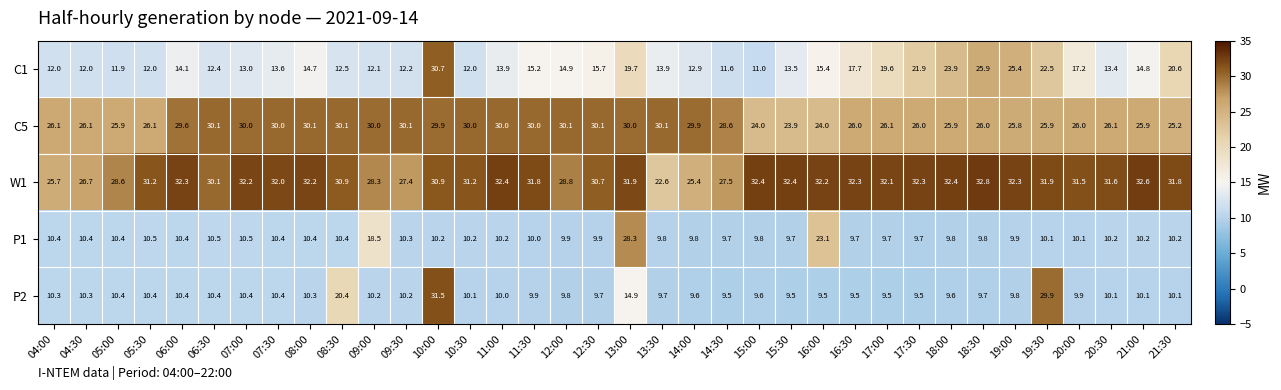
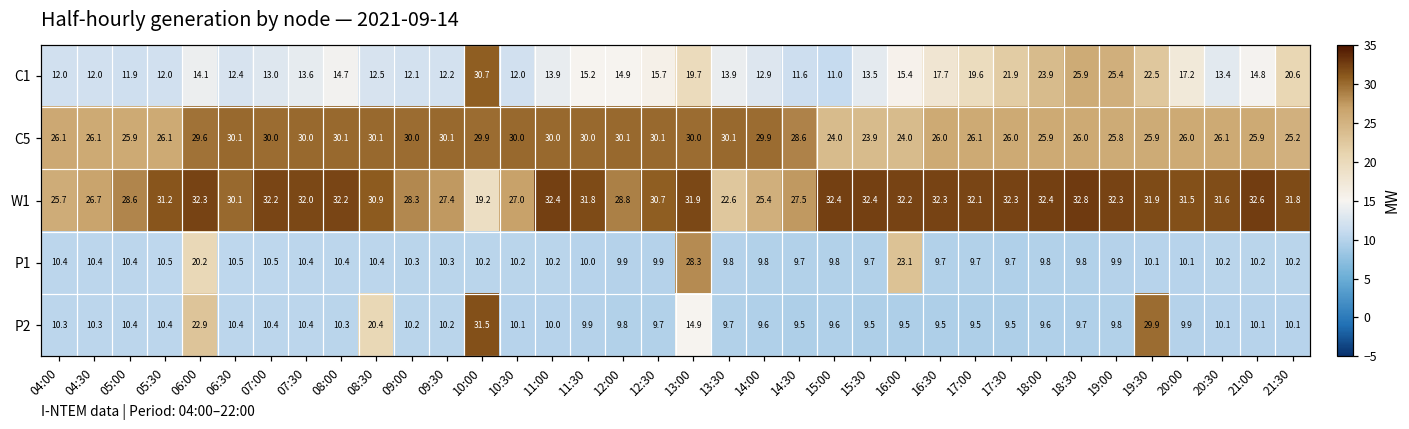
W1, 10:00: 30.9 -> 19.2
W1, 10:30: 31.2 -> 27.0
P1, 06:00: 10.4 -> 20.2
P1, 09:00: 18.5 -> 10.3
P2, 06:00: 10.4 -> 22.9
